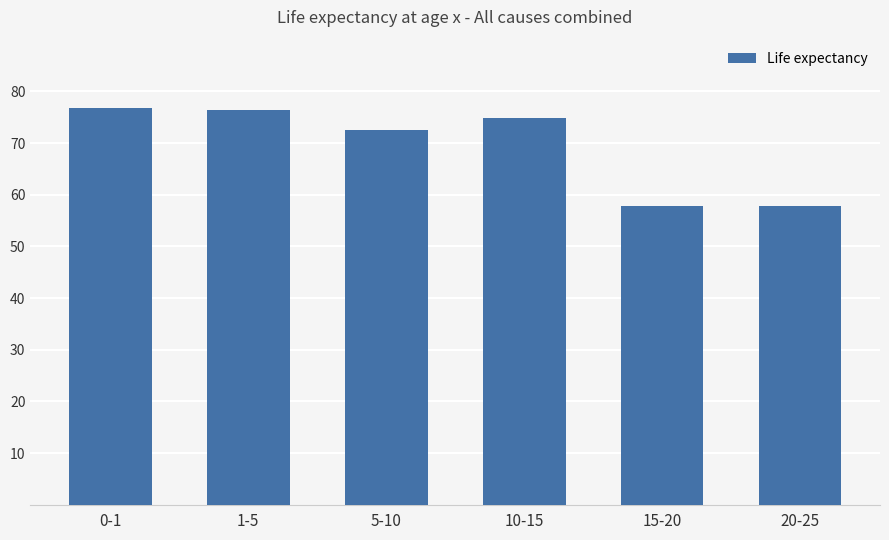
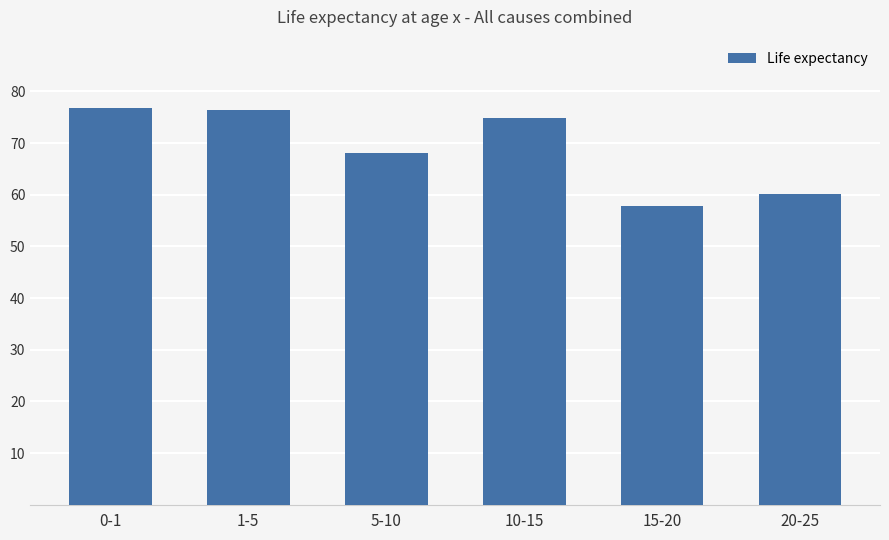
5-10: 72 -> 68
20-25: 58 -> 60
